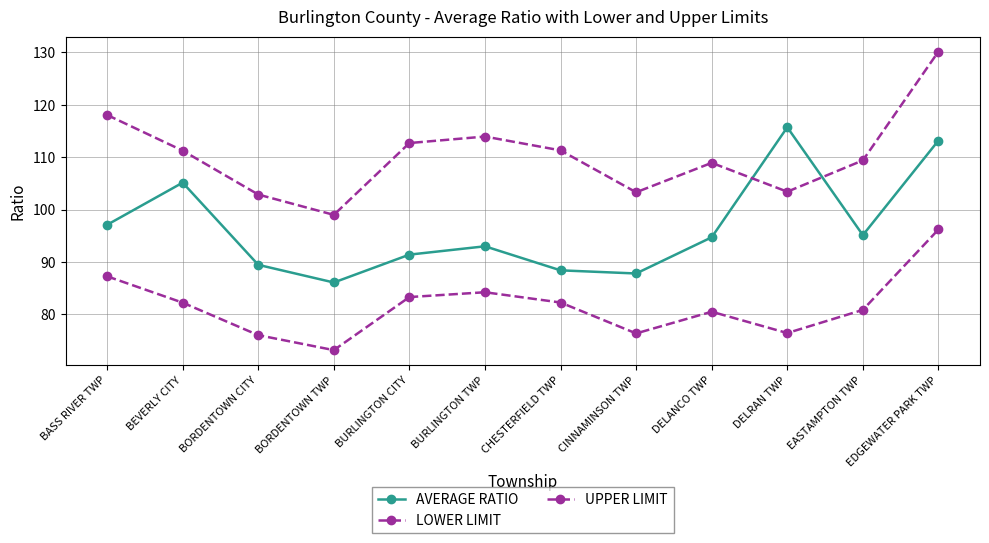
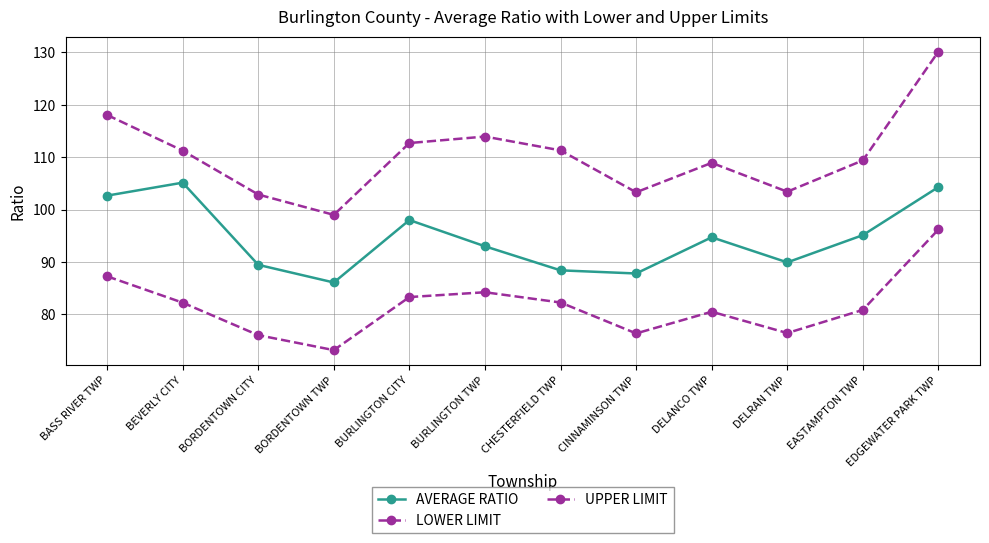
AVERAGE RATIO, BASS RIVER TWP: 97 -> 103
AVERAGE RATIO, BURLINGTON CITY: 91 -> 98
AVERAGE RATIO, DELRAN TWP: 116 -> 90
AVERAGE RATIO, EDGEWATER PARK TWP: 113 -> 104
